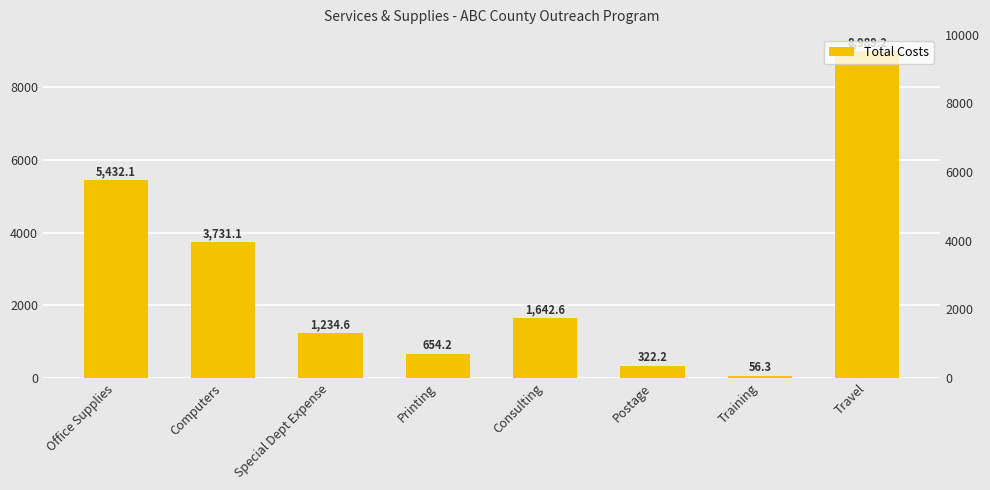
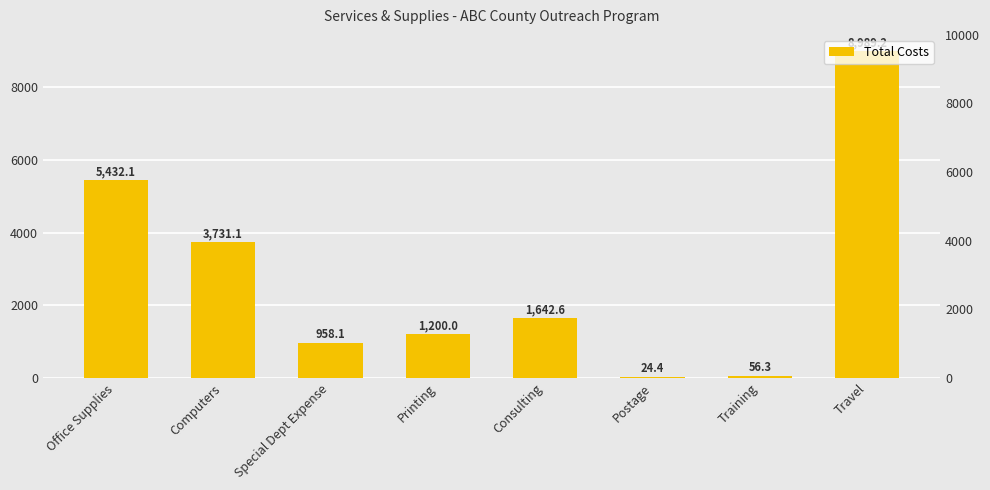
Special Dept Expense: 1,234.6 -> 958.1
Printing: 654.2 -> 1,200.0
Postage: 322.2 -> 24.4
